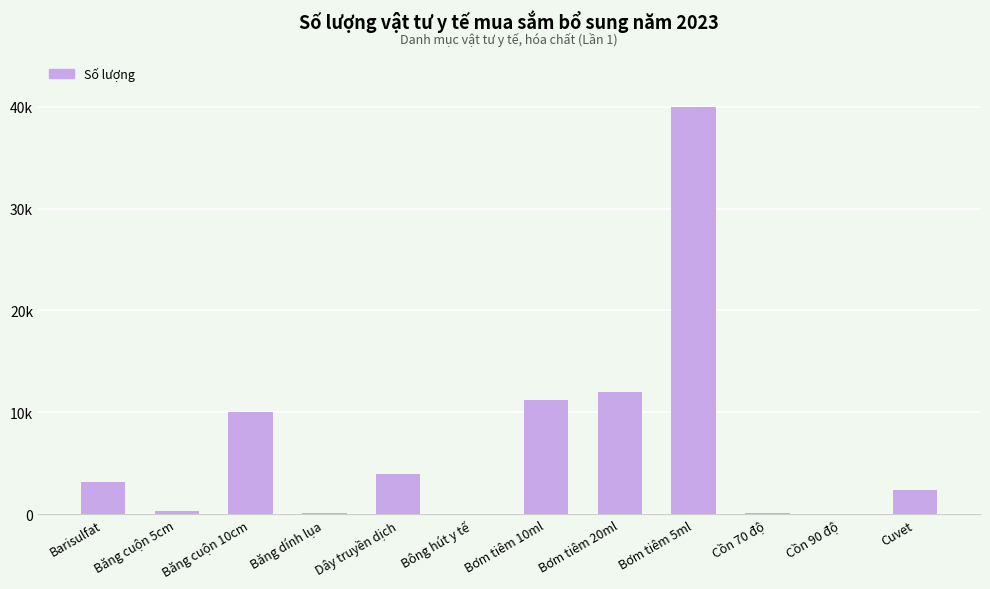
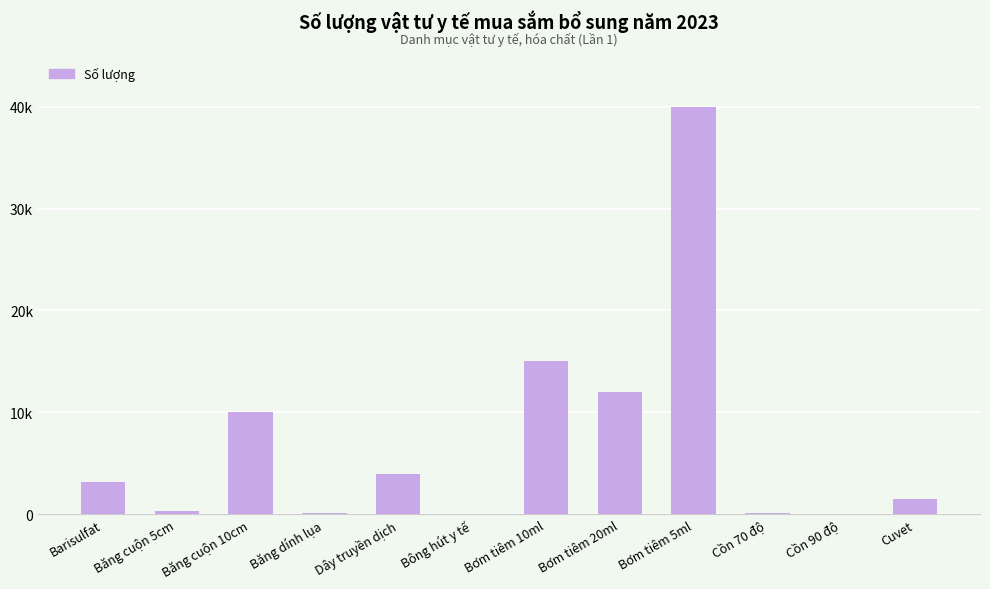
Bơm tiêm 10ml: 11200 -> 15000
Cuvet: 2400 -> 1500
